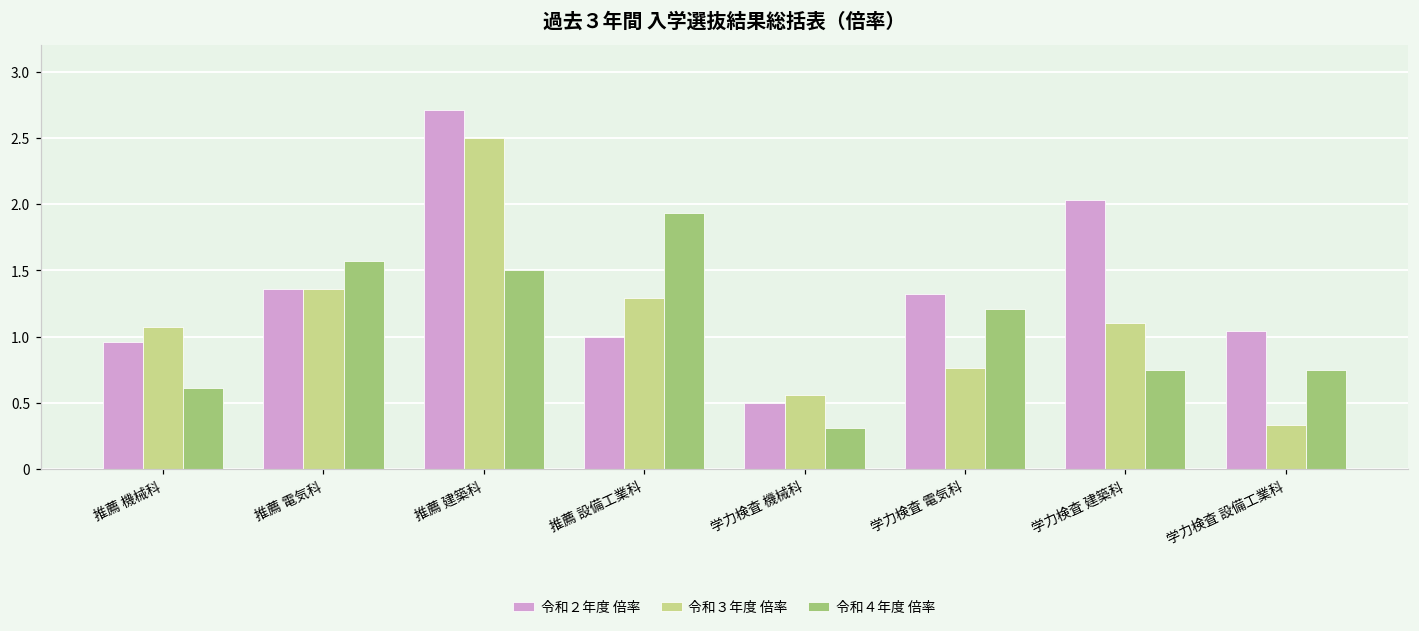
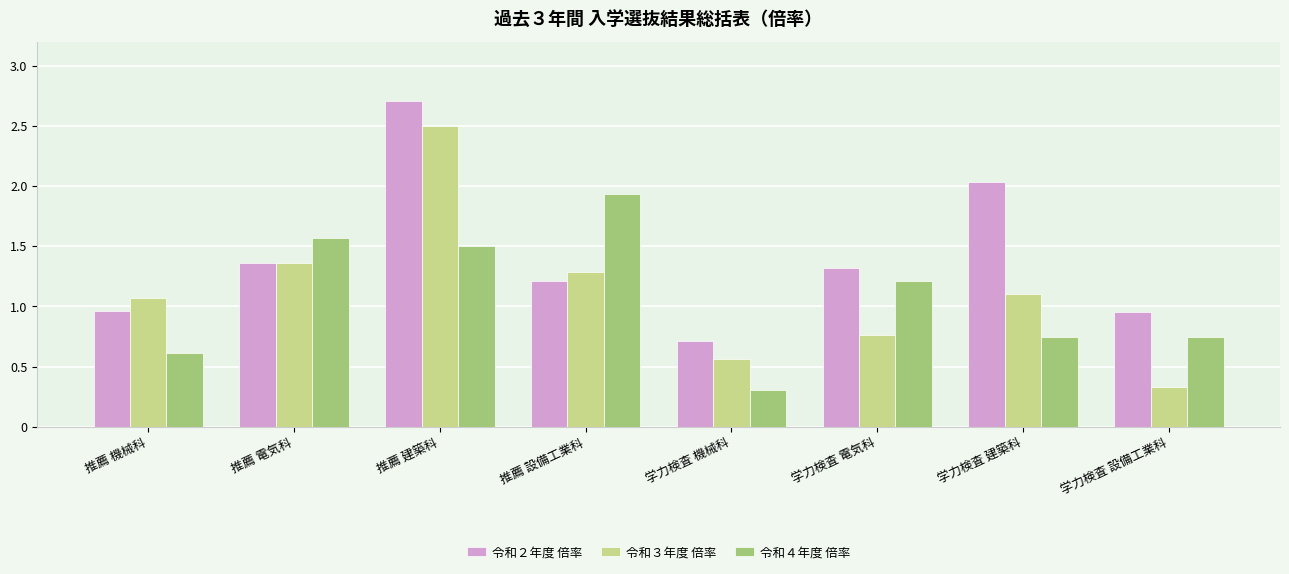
令和２年度 倍率, 推薦 設備工業科: 1.00 -> 1.21
令和２年度 倍率, 学力検査 機械科: 0.50 -> 0.71
令和２年度 倍率, 学力検査 設備工業科: 1.04 -> 0.95
